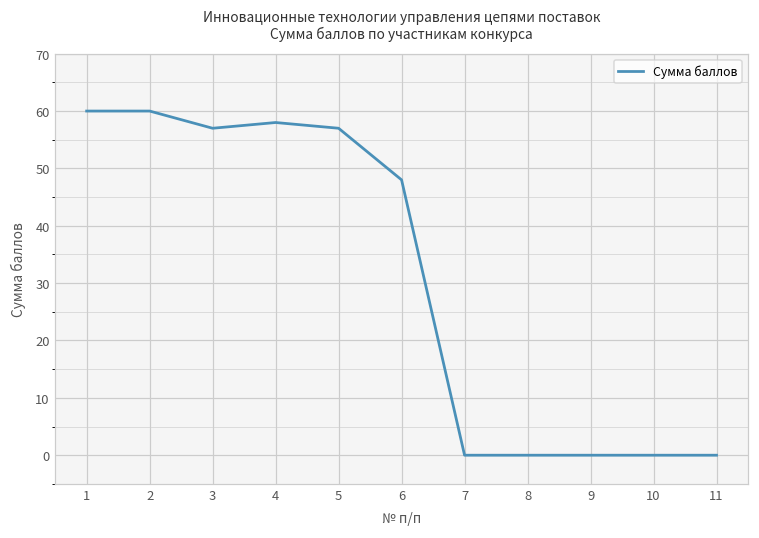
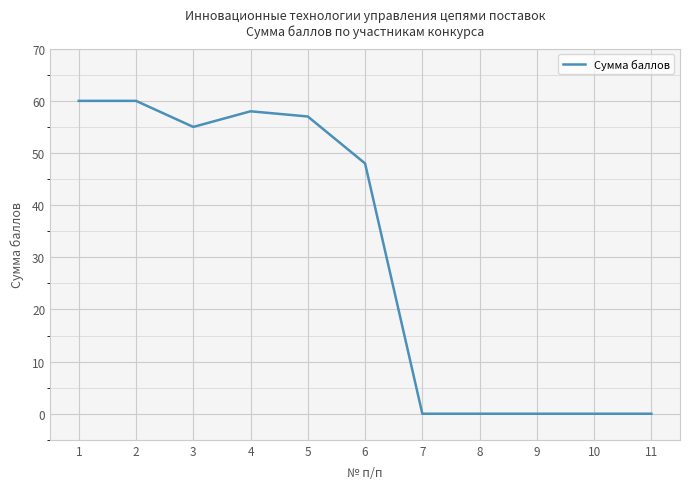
3: 57 -> 55
